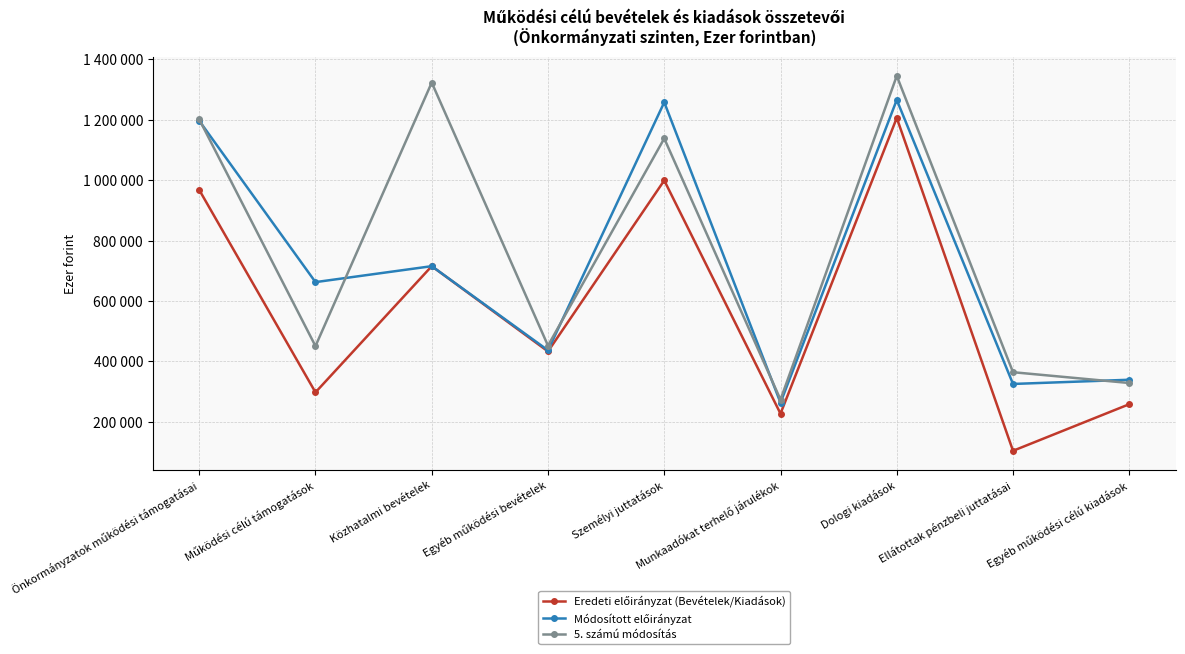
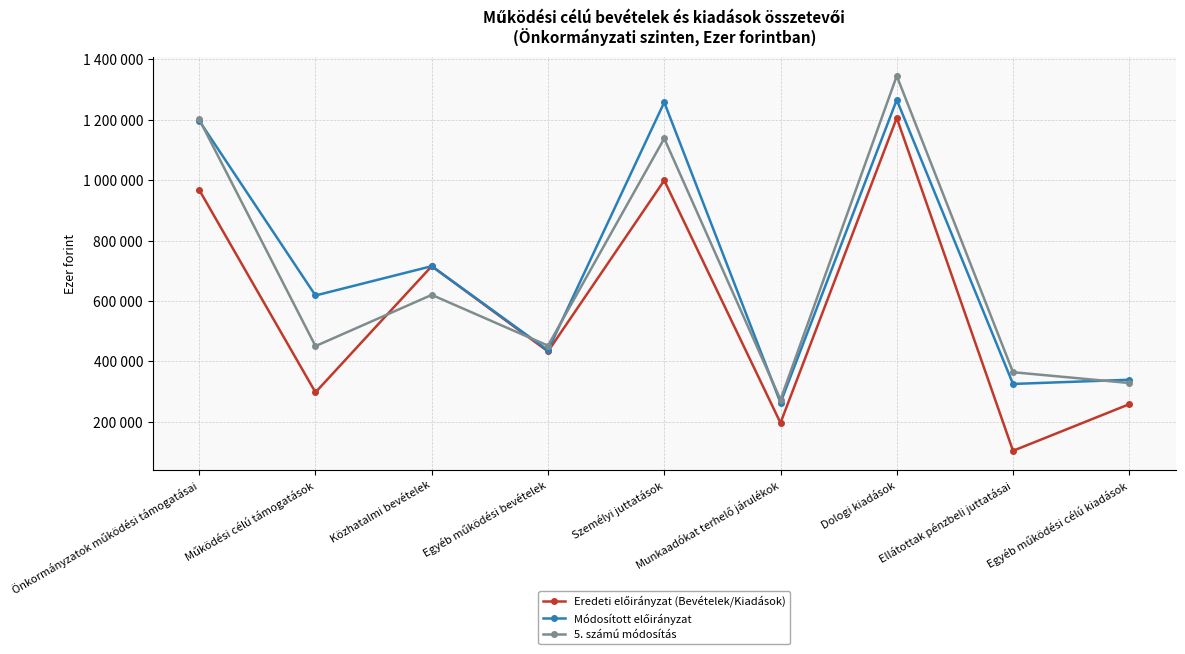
Módosított előirányzat, Működési célú támogatások: 660000 -> 620000
5. számú módosítás, Közhatalmi bevételek: 1320000 -> 620000
Eredeti előirányzat (Bevételek/Kiadások), Munkaadókat terhelő járulékok: 230000 -> 200000
